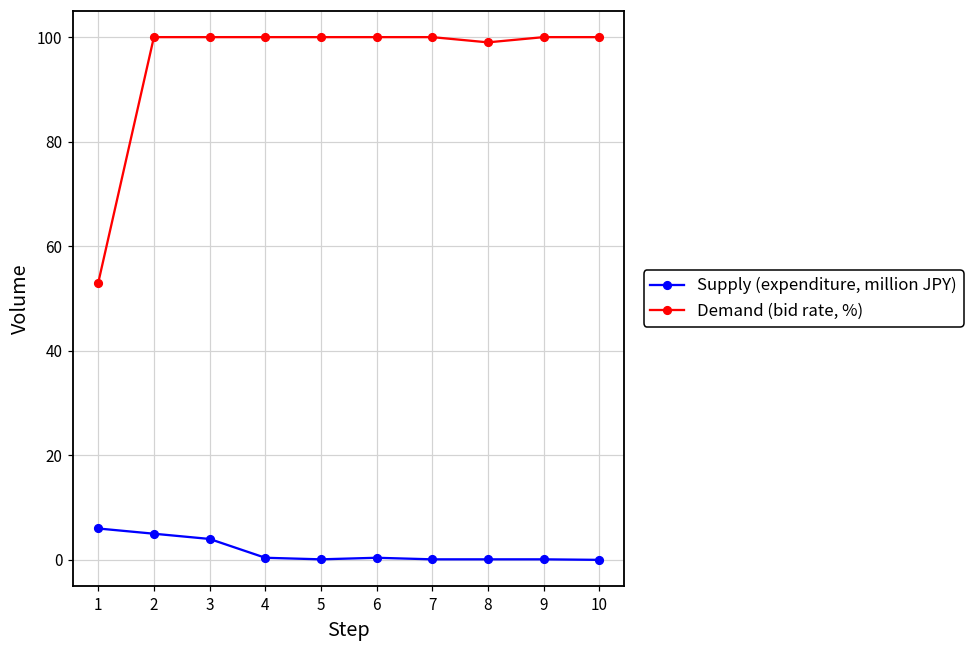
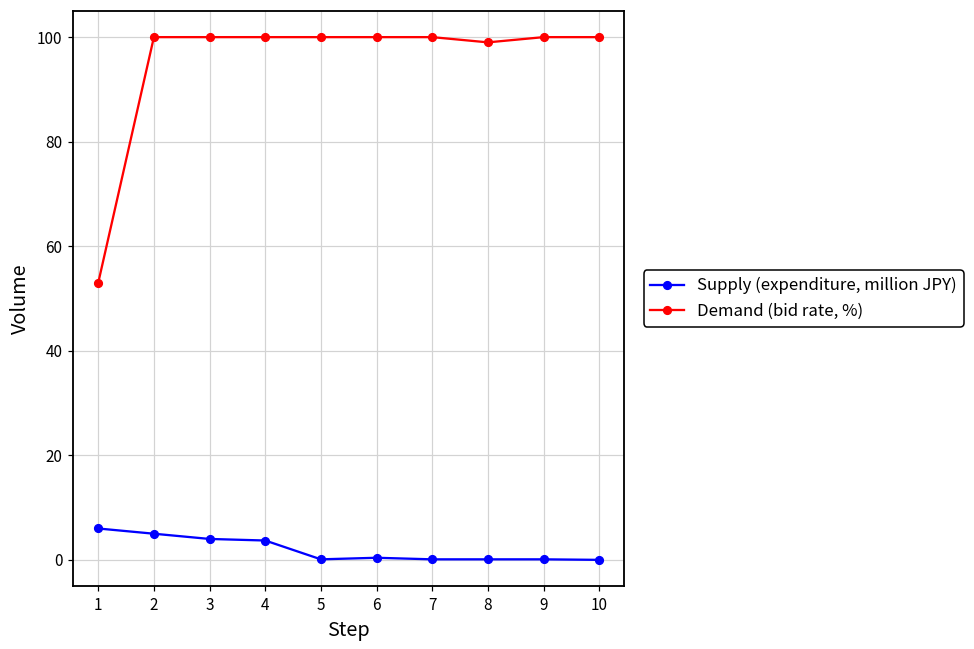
Supply (expenditure, million JPY), 4: 0 -> 4
